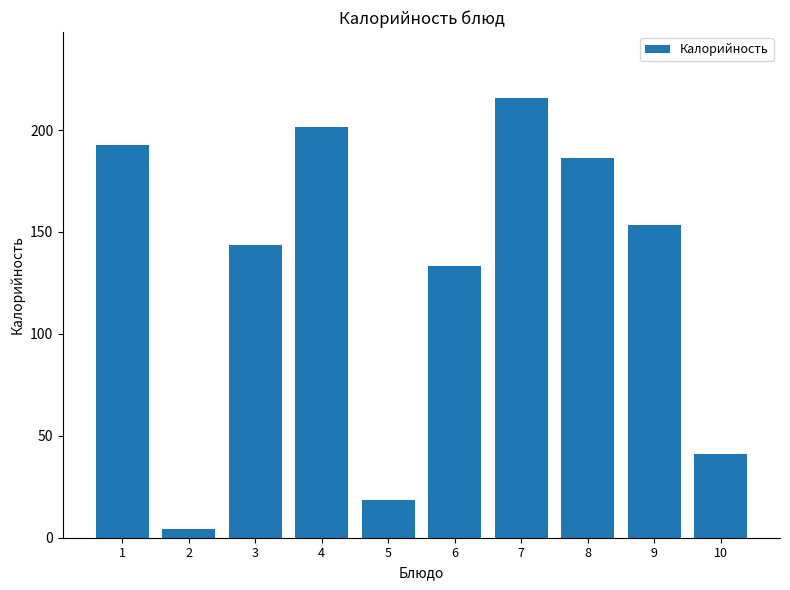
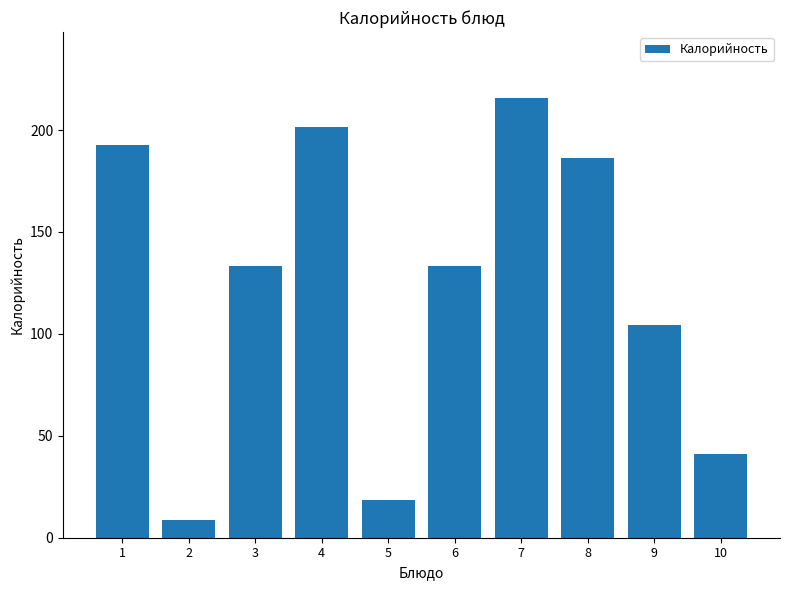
2: 4 -> 9
3: 144 -> 133
9: 153 -> 104
